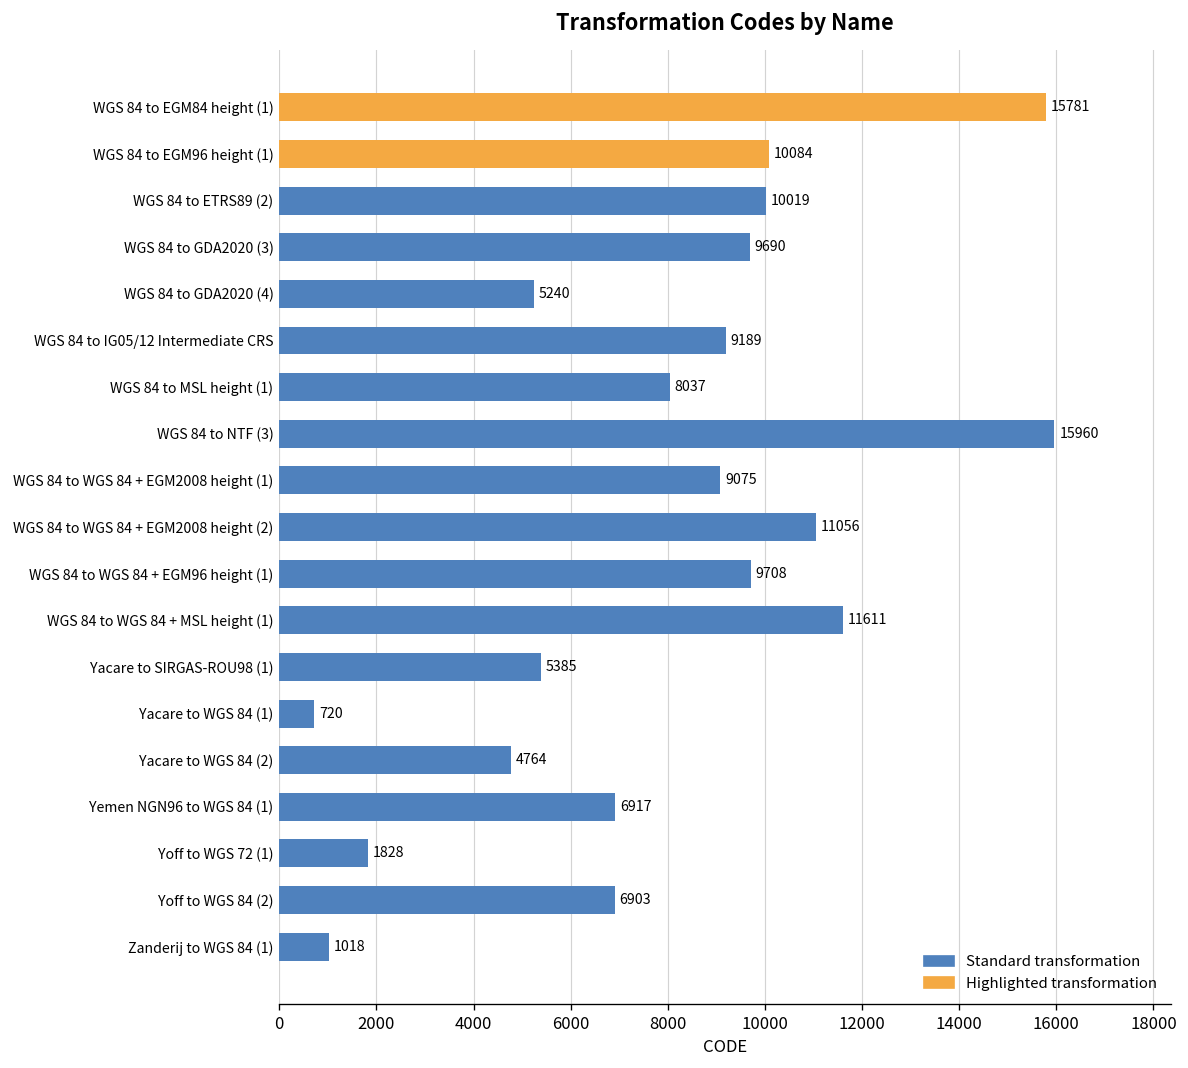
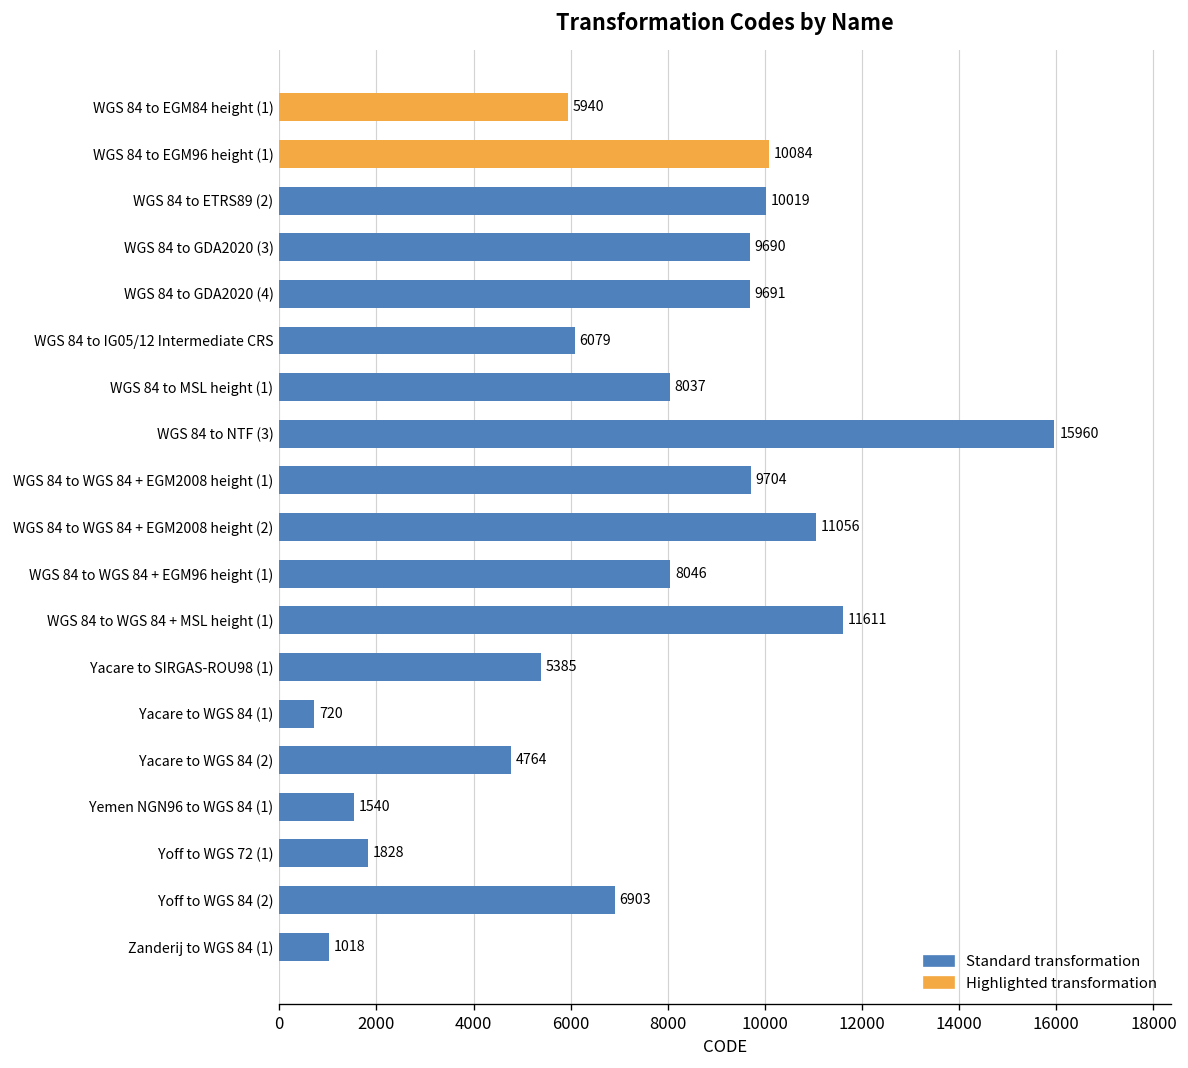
WGS 84 to EGM84 height (1): 15781 -> 5940
WGS 84 to GDA2020 (4): 5240 -> 9691
WGS 84 to IG05/12 Intermediate CRS: 9189 -> 6079
WGS 84 to WGS 84 + EGM2008 height (1): 9075 -> 9704
WGS 84 to WGS 84 + EGM96 height (1): 9708 -> 8046
Yemen NGN96 to WGS 84 (1): 6917 -> 1540
